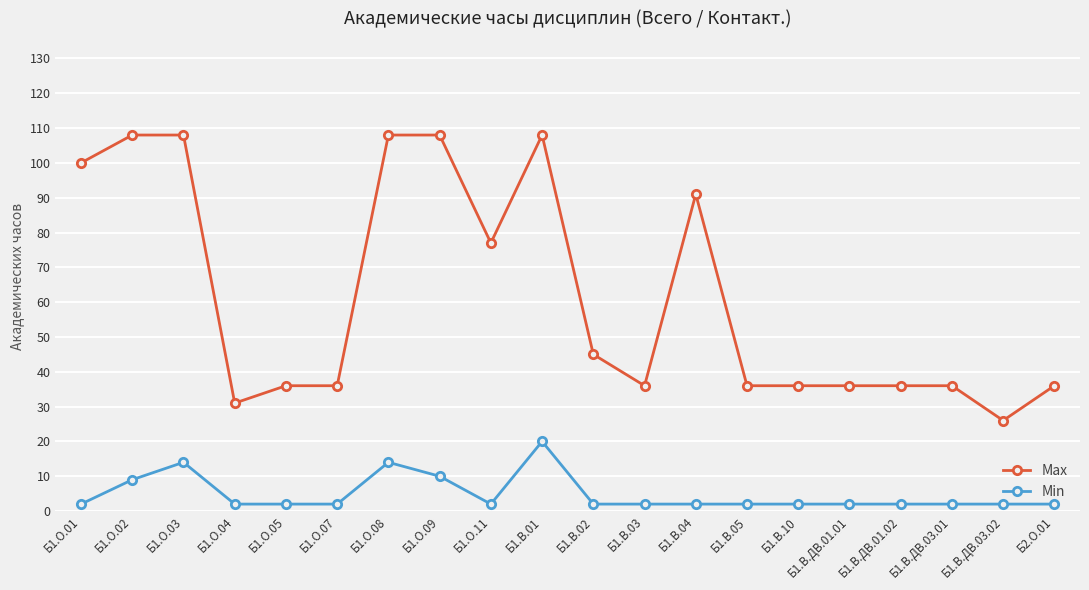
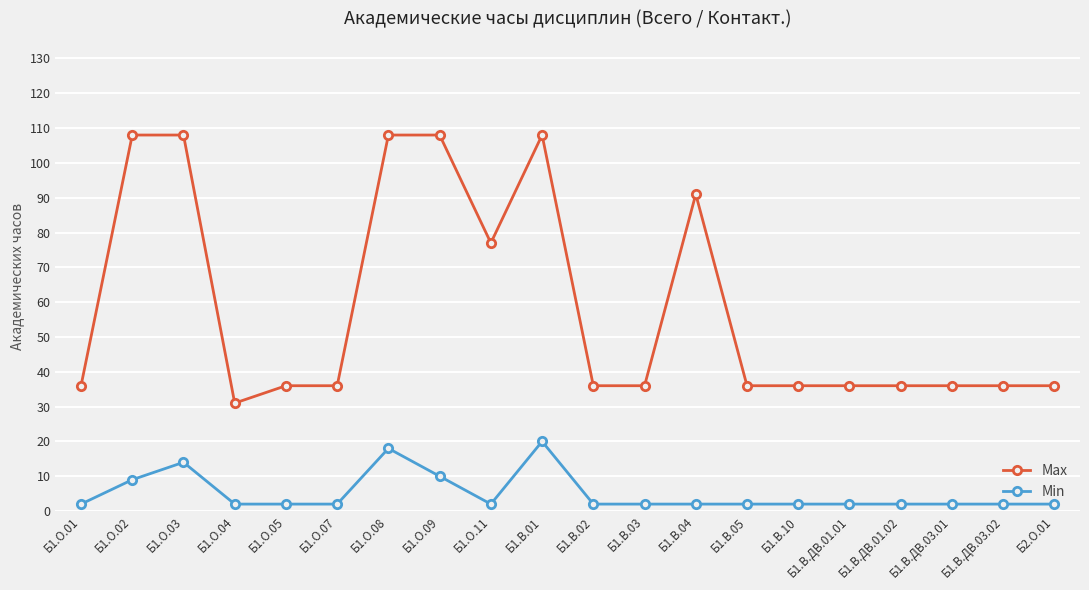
Max, Б1.О.01: 100 -> 36
Min, Б1.О.08: 14 -> 18
Max, Б1.В.02: 45 -> 36
Max, Б1.В.ДВ.03.02: 26 -> 36
